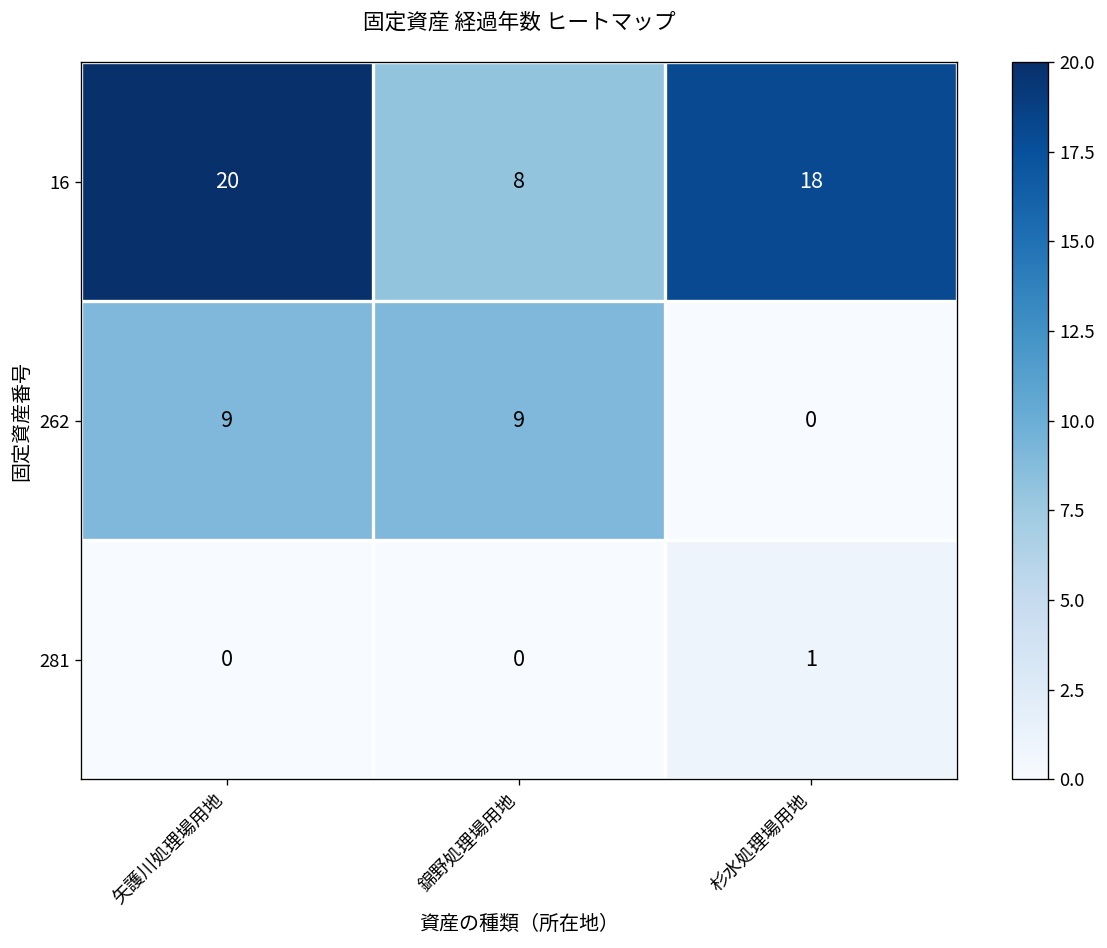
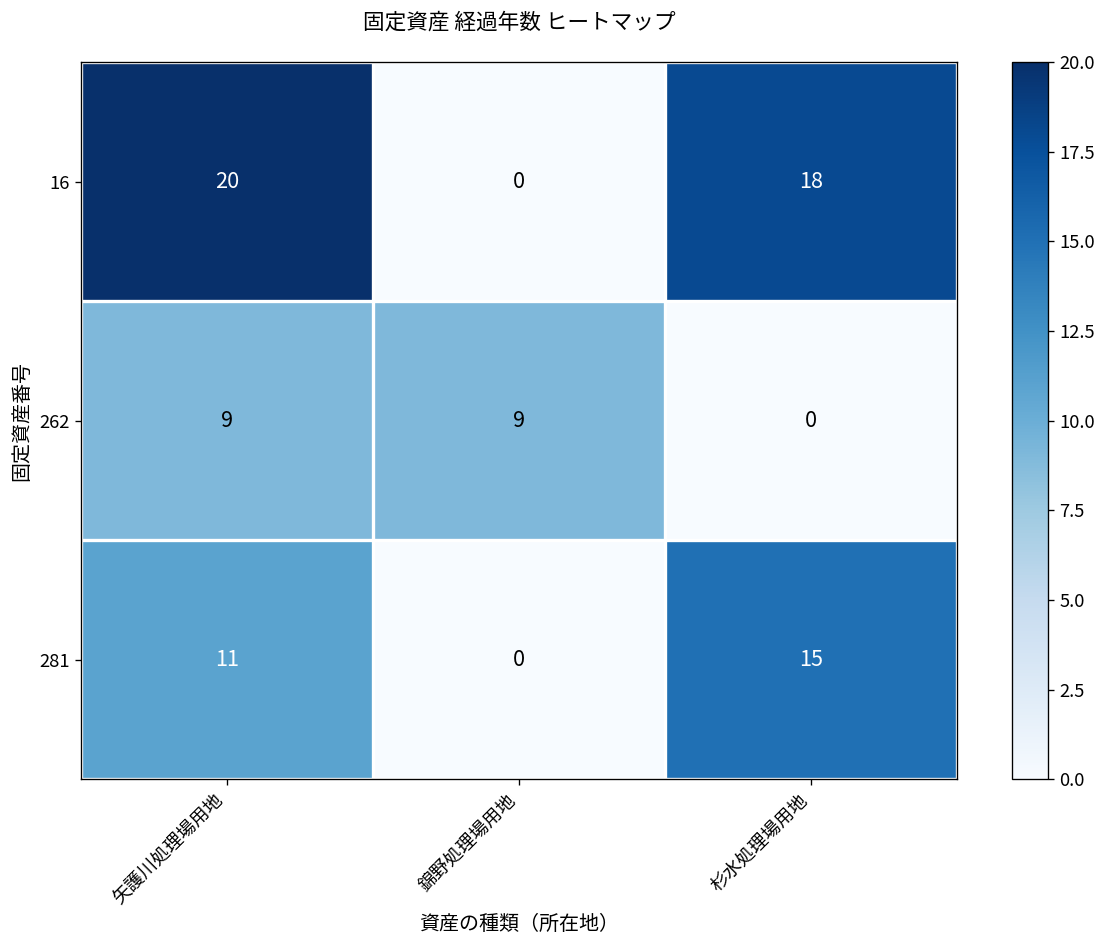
16, 錦野処理場用地: 8 -> 0
281, 矢護川処理場用地: 0 -> 11
281, 杉水処理場用地: 1 -> 15
